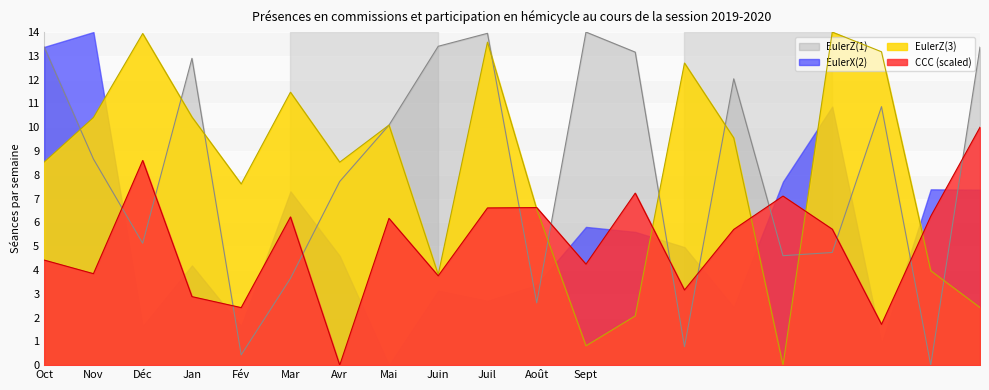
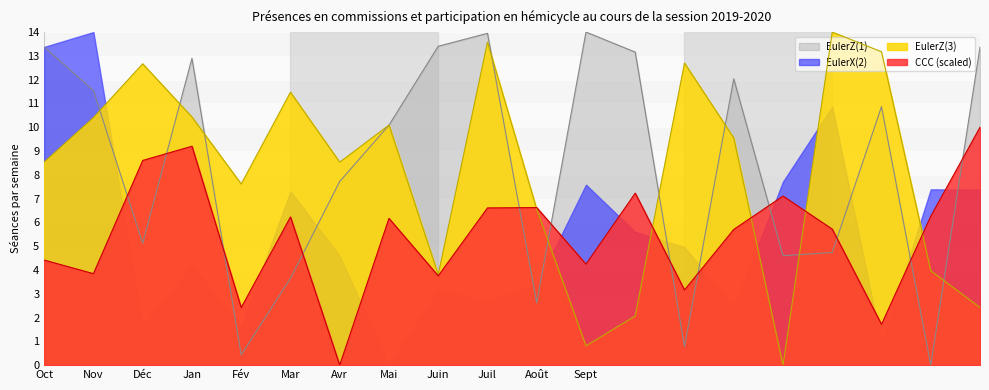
EulerZ(1), Nov: 8.7 -> 11.5
EulerZ(3), Déc: 13.9 -> 12.7
CCC (scaled), Jan: 2.9 -> 9.2
EulerX(2), Sept: 5.8 -> 7.6
